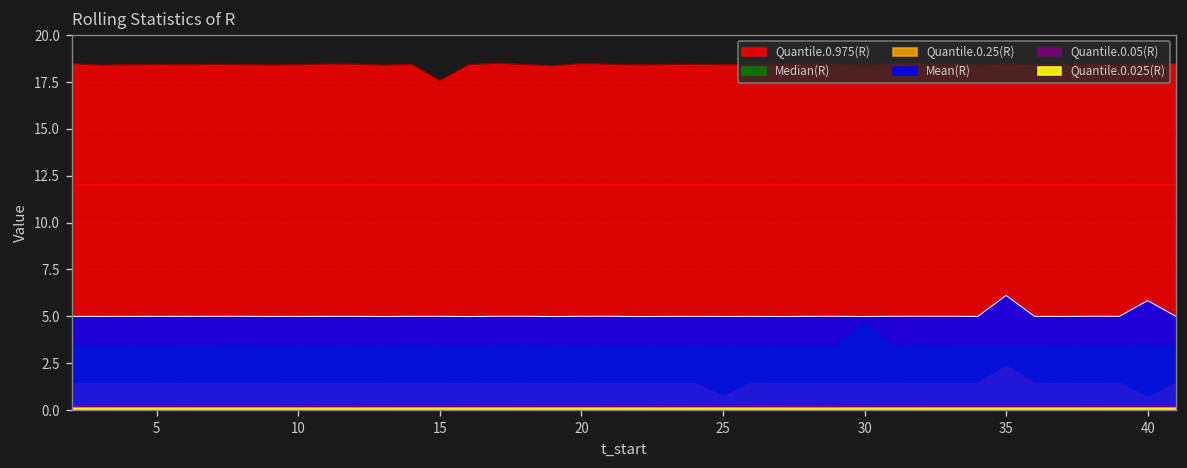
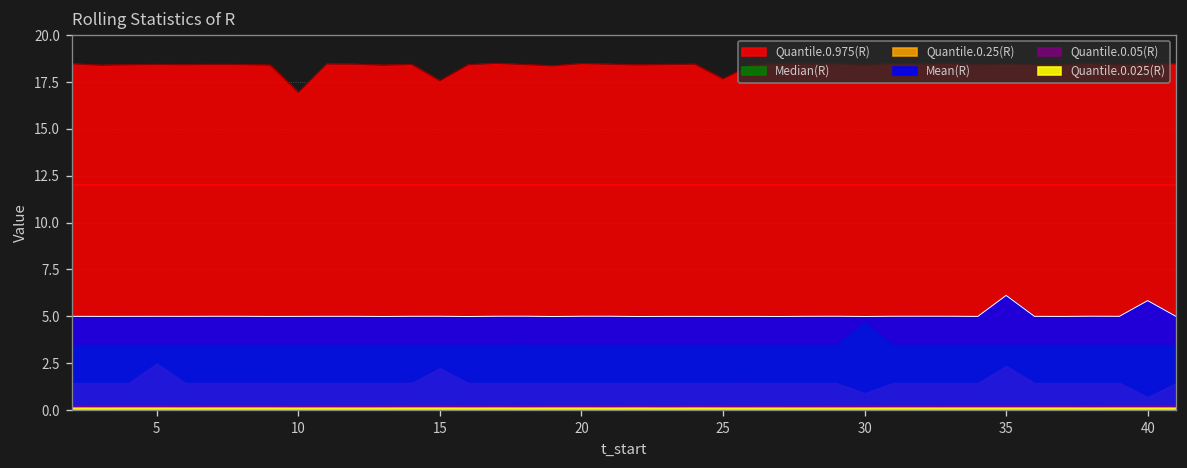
Quantile.0.25(R), 5: 1.4 -> 2.5
Quantile.0.975(R), 10: 18.4 -> 17.0
Quantile.0.25(R), 15: 1.4 -> 2.2
Quantile.0.975(R), 25: 18.4 -> 17.7
Quantile.0.25(R), 25: 0.7 -> 1.4
Quantile.0.25(R), 30: 1.4 -> 0.9
